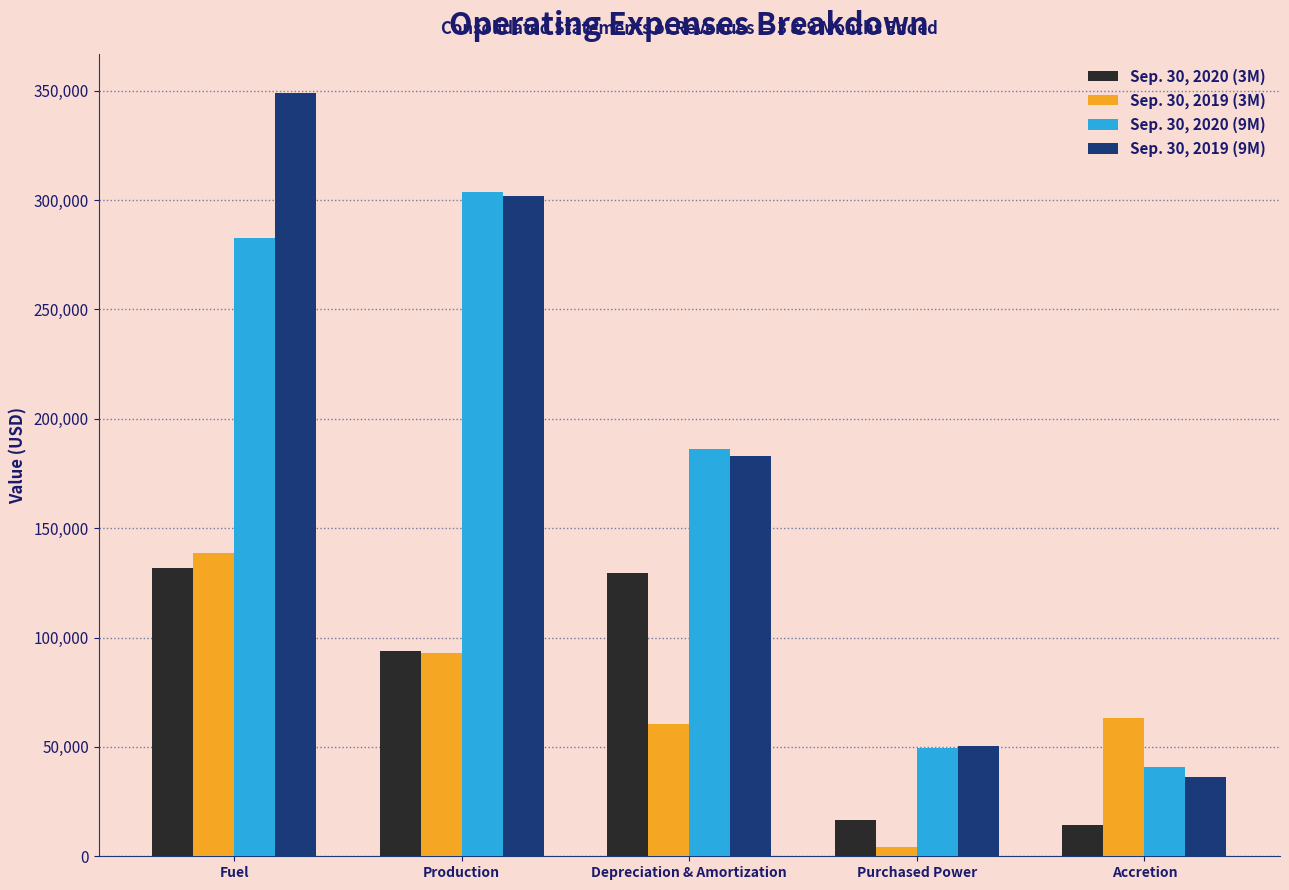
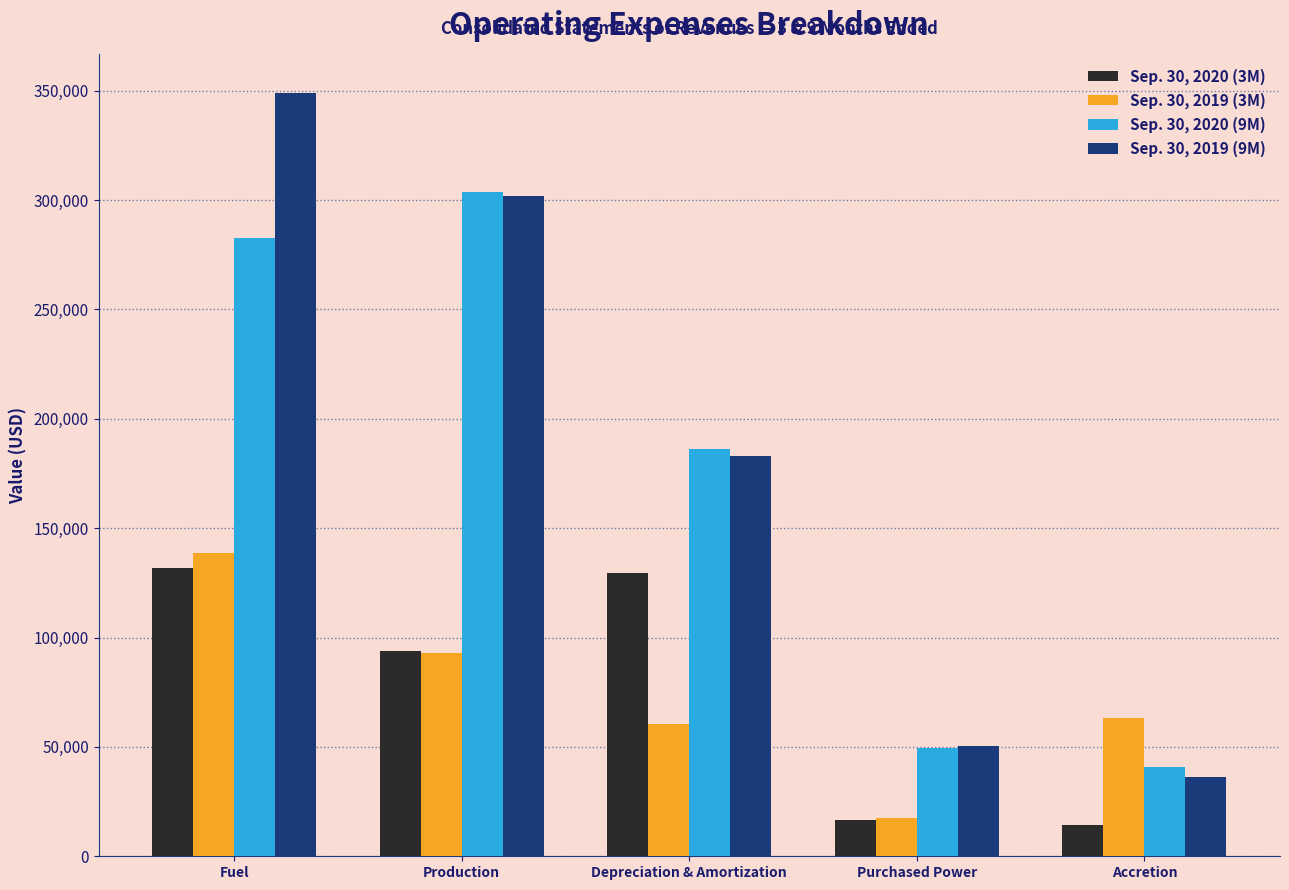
Sep. 30, 2019 (3M), Purchased Power: 4,000 -> 18,000
